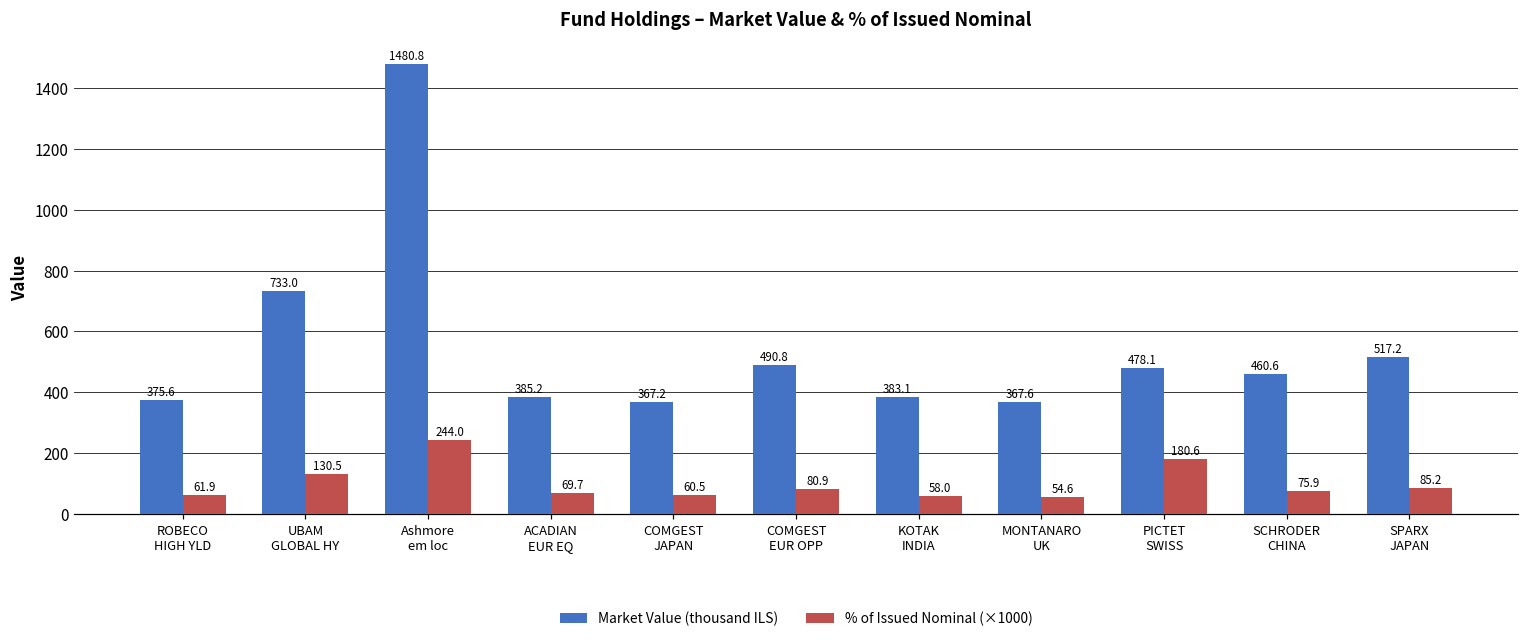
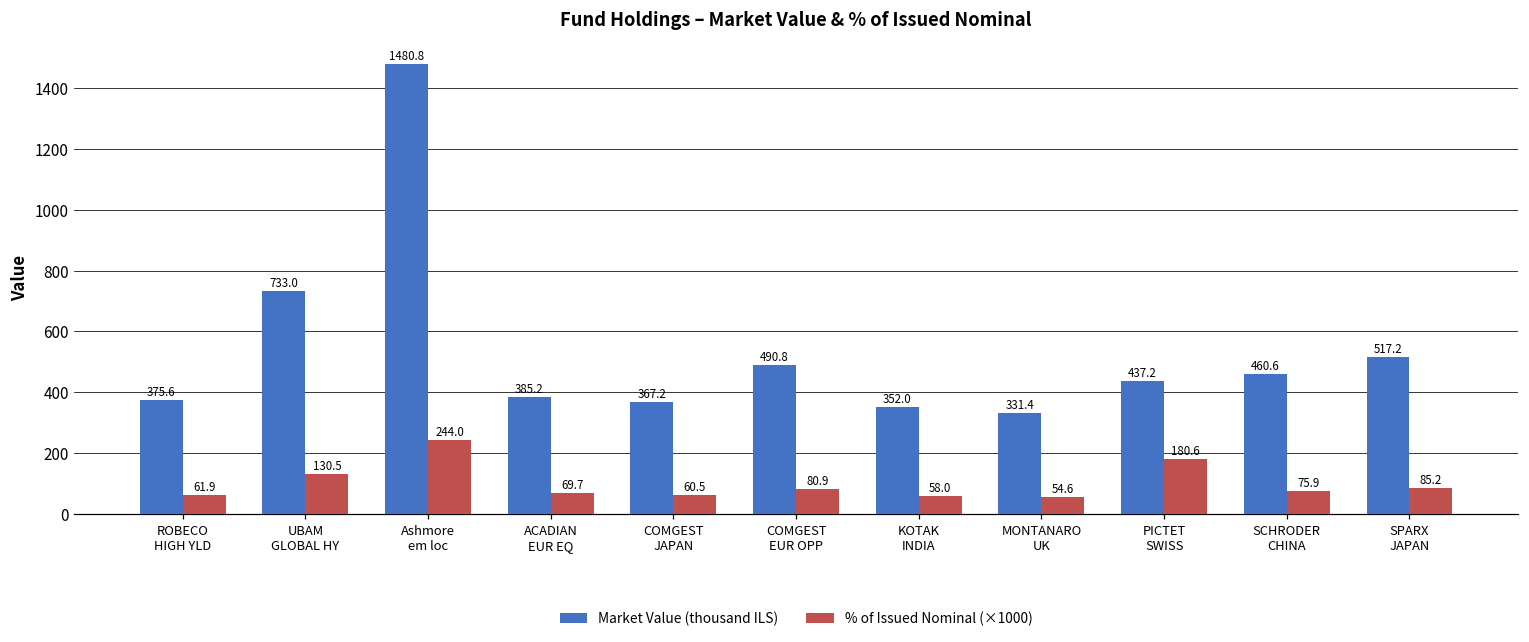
Market Value (thousand ILS), KOTAK INDIA: 383.1 -> 352.0
Market Value (thousand ILS), MONTANARO UK: 367.6 -> 331.4
Market Value (thousand ILS), PICTET SWISS: 478.1 -> 437.2
